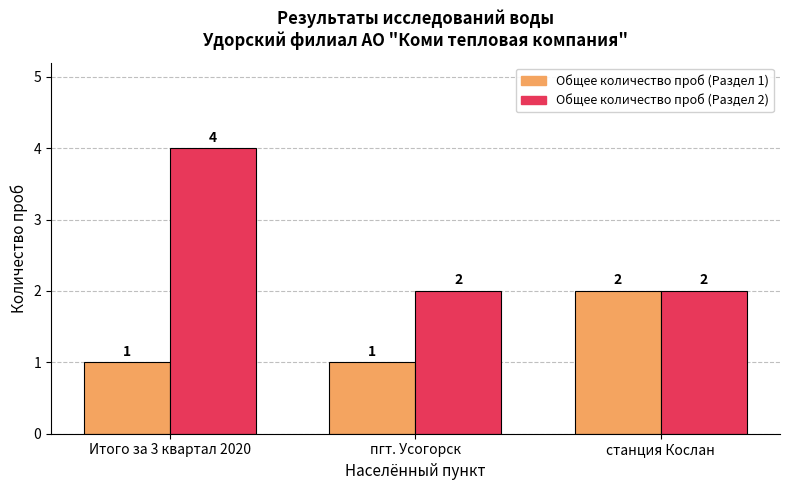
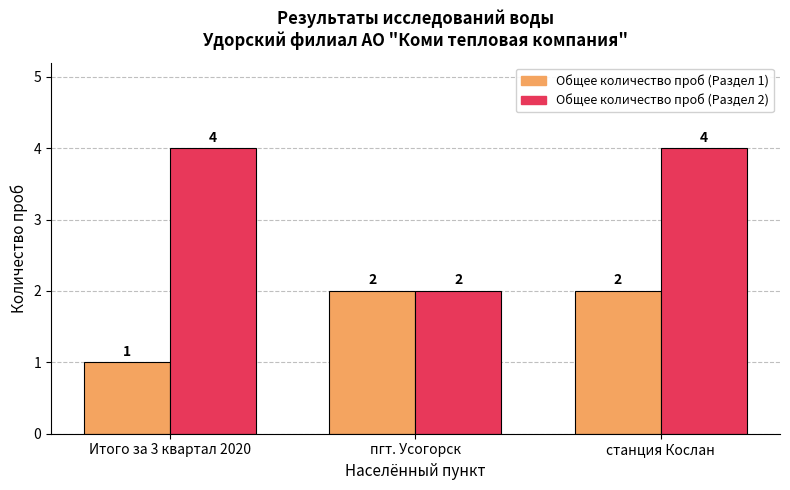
Общее количество проб (Раздел 1), пгт. Усогорск: 1 -> 2
Общее количество проб (Раздел 2), станция Кослан: 2 -> 4
